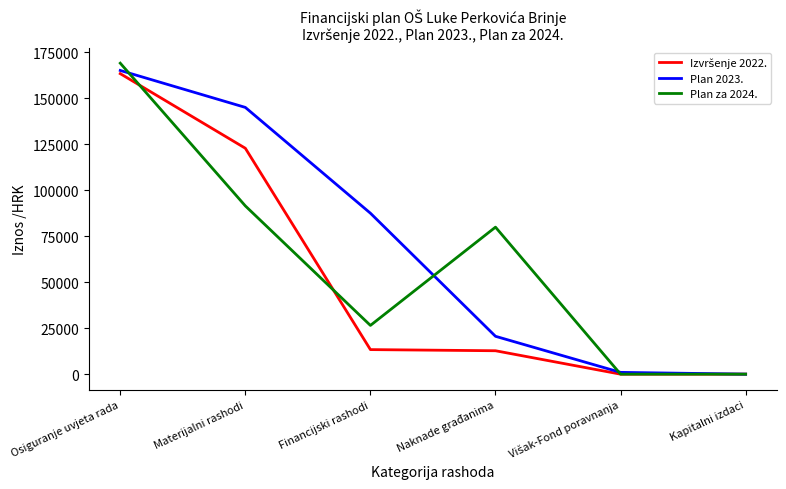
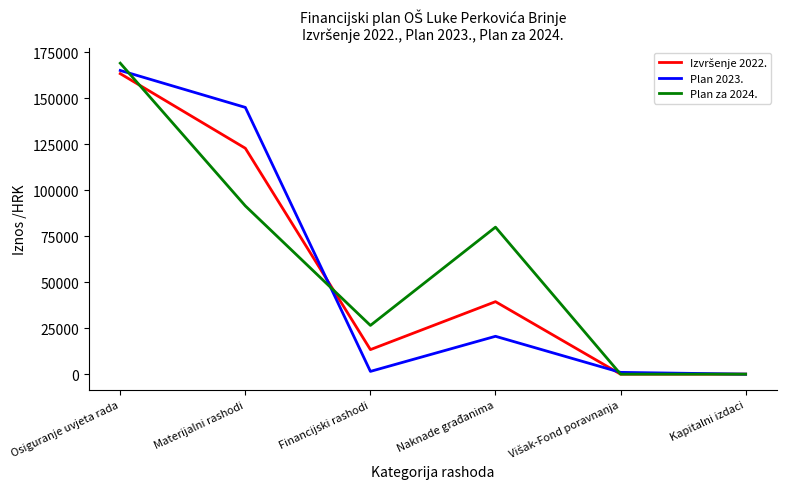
Plan 2023., Financijski rashodi: 88000 -> 2000
Izvršenje 2022., Naknade građanima: 13000 -> 39000
